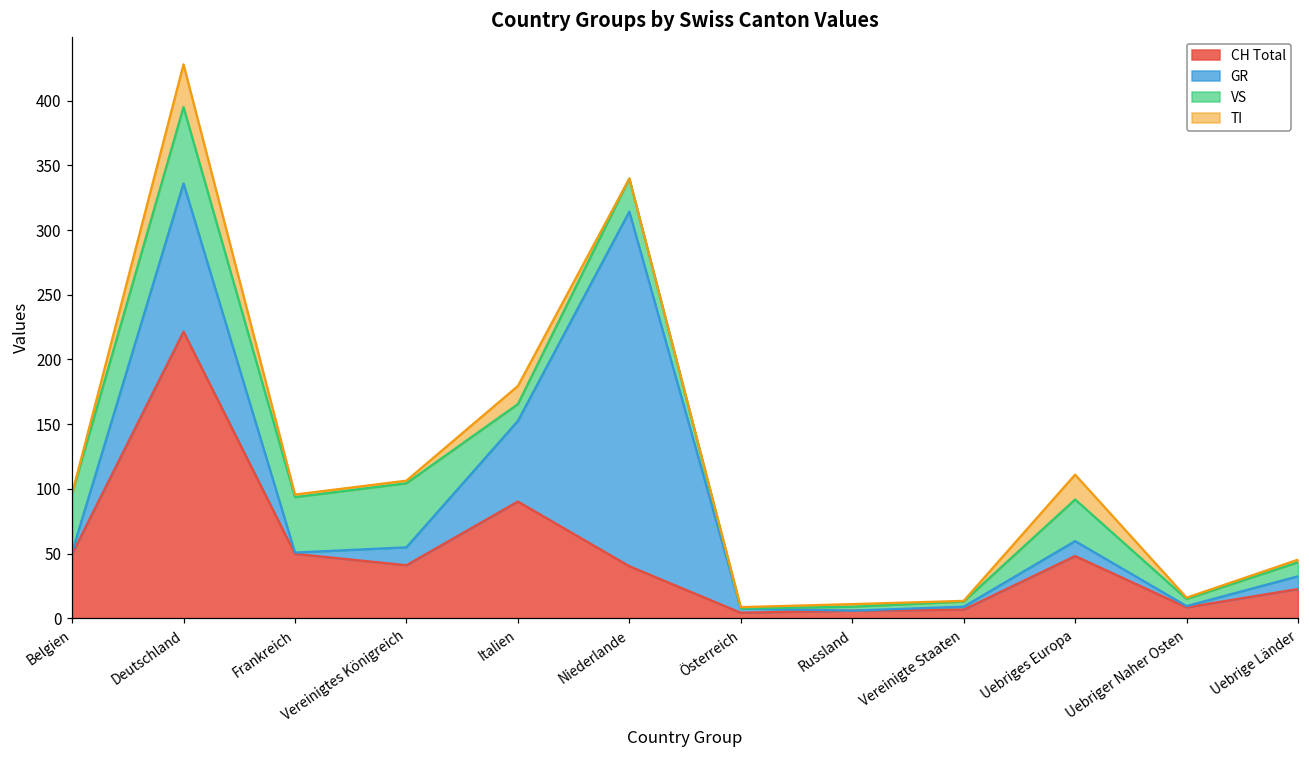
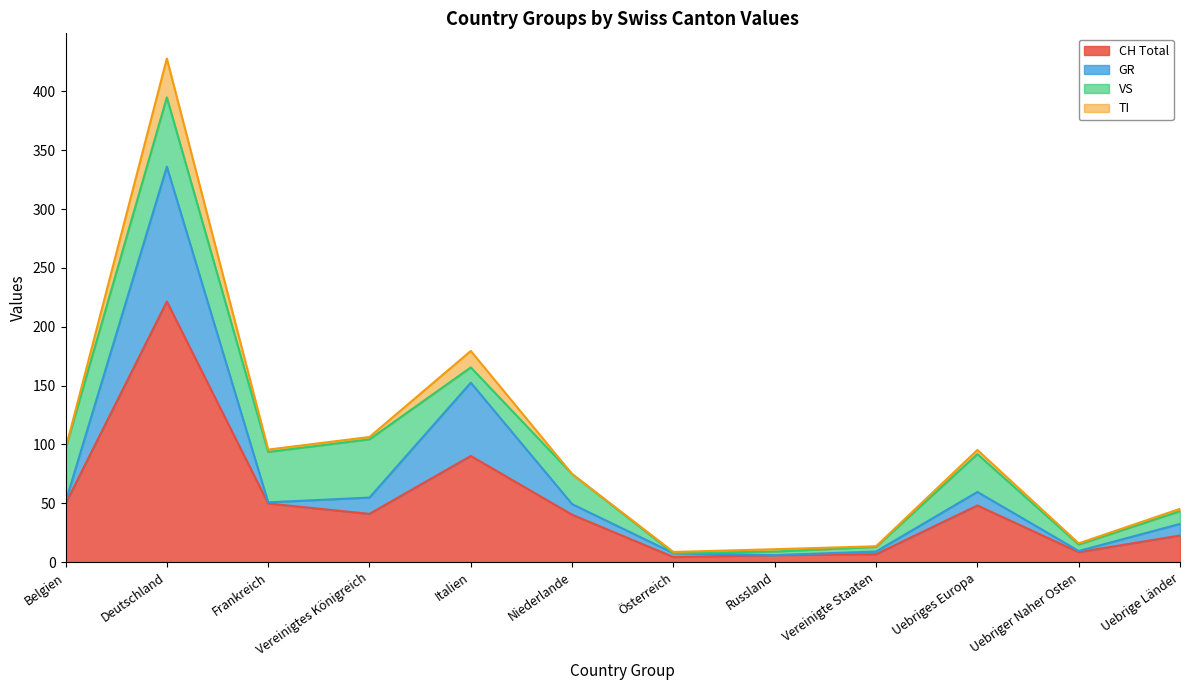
GR, Niederlande: 274 -> 9
TI, Uebriges Europa: 19 -> 4
